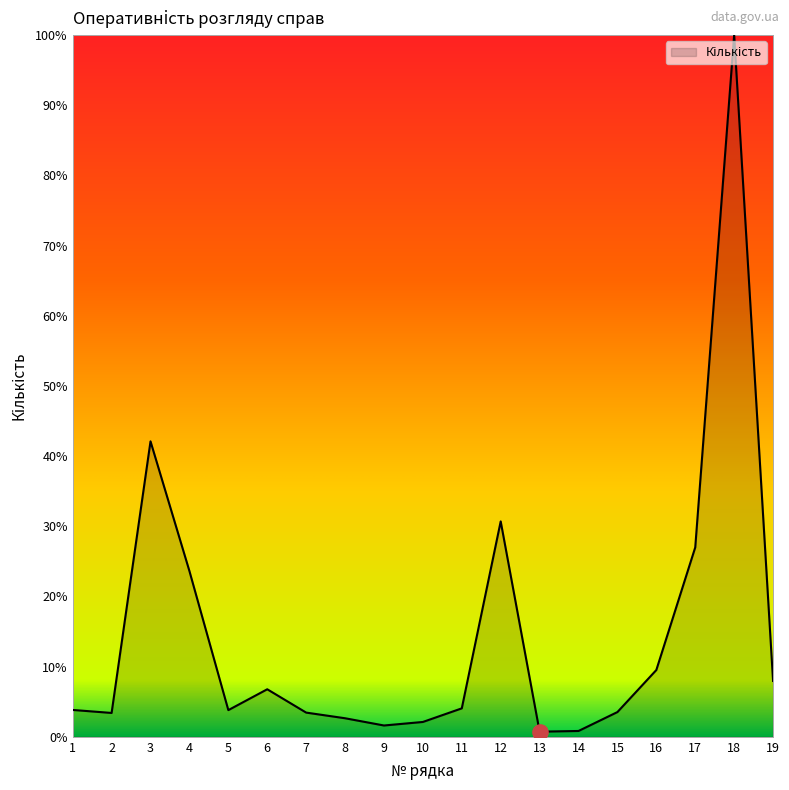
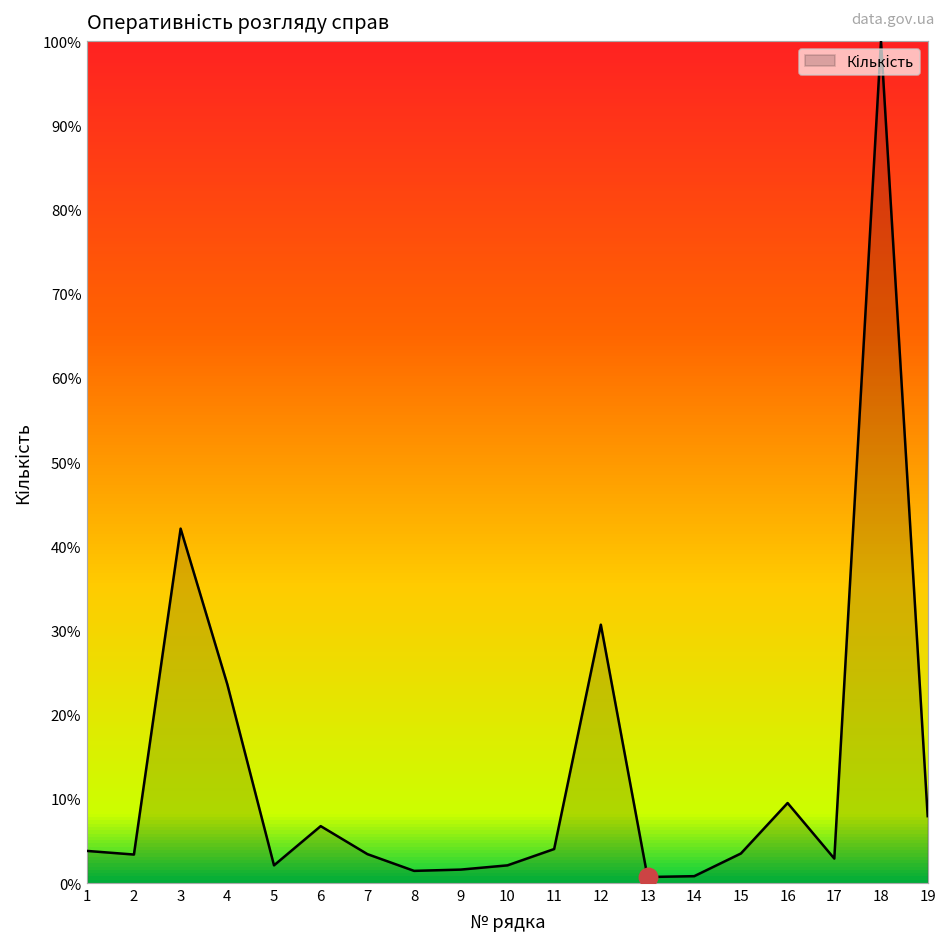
Кількість, 5: 4% -> 2%
Кількість, 8: 3% -> 1%
Кількість, 17: 27% -> 3%
